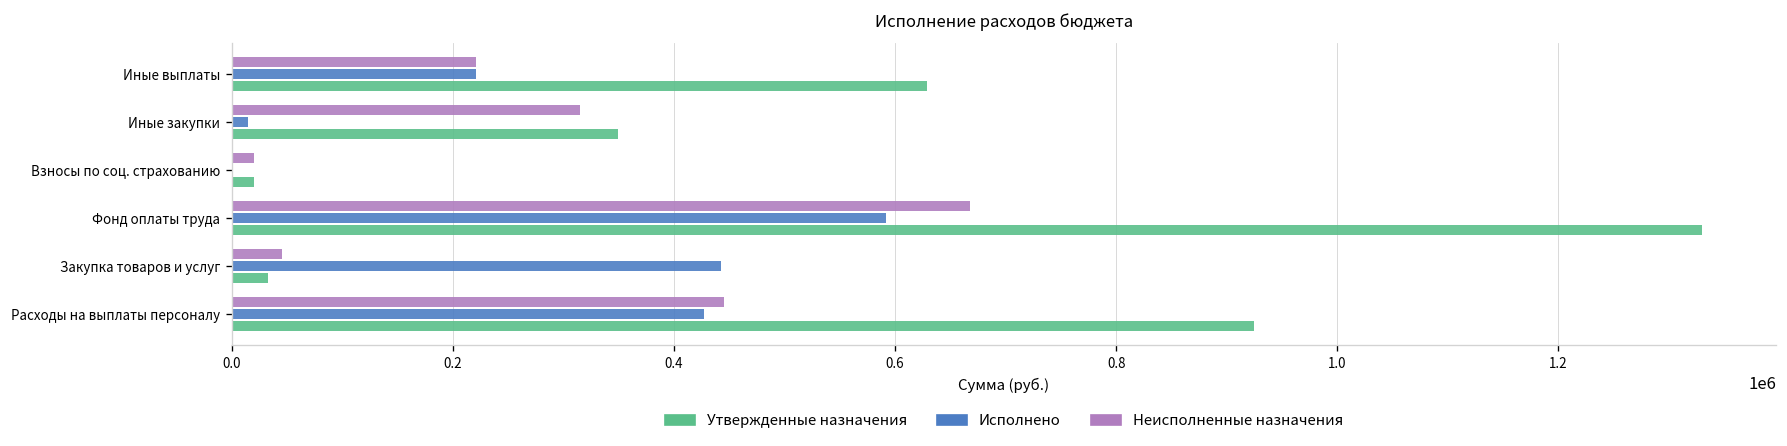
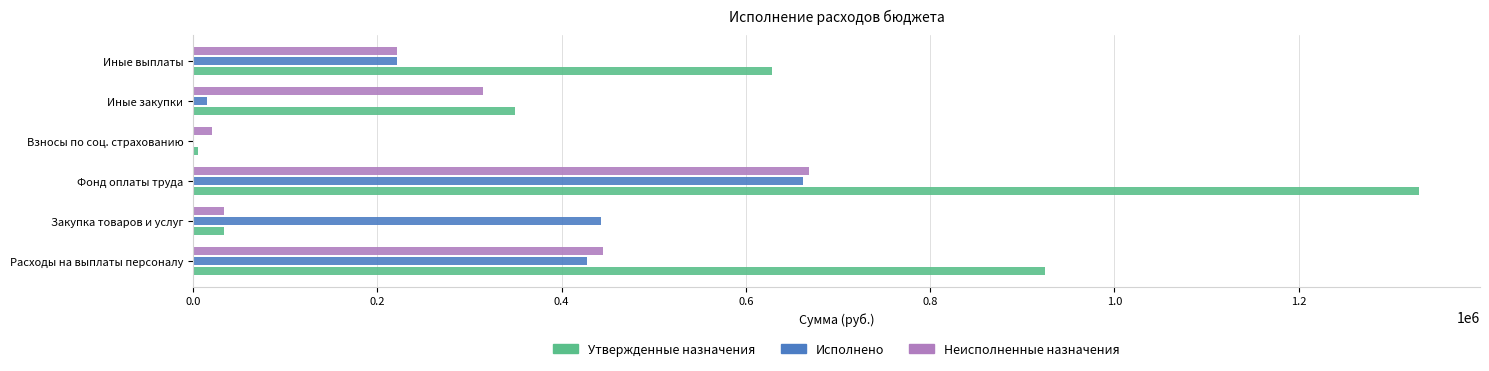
Утвержденные назначения, Взносы по соц. страхованию: 20000 -> 0
Исполнено, Фонд оплаты труда: 590000 -> 660000
Неисполненные назначения, Закупка товаров и услуг: 50000 -> 30000
